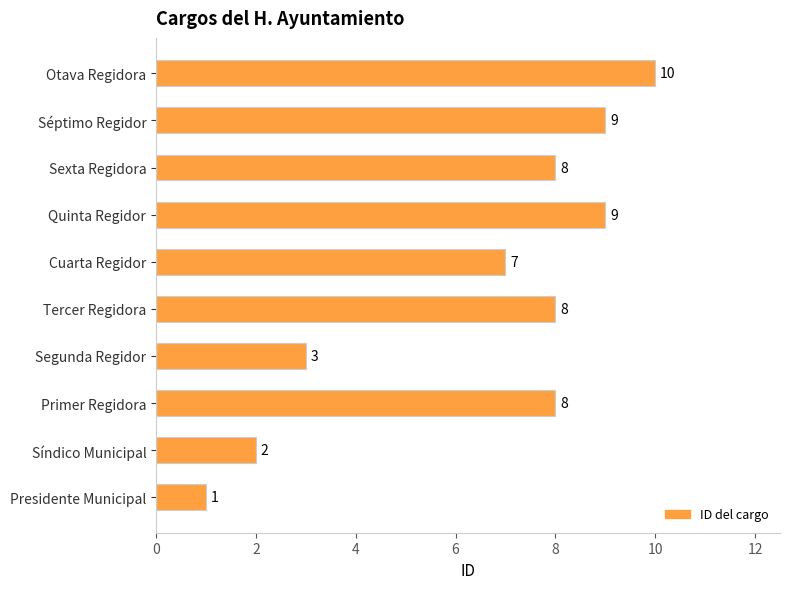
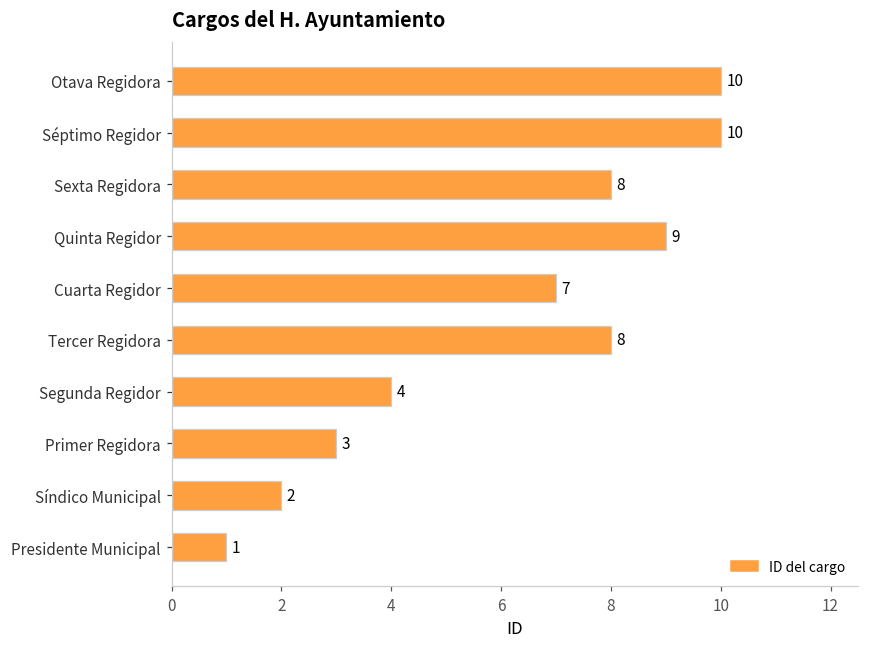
Séptimo Regidor: 9 -> 10
Segunda Regidor: 3 -> 4
Primer Regidora: 8 -> 3
